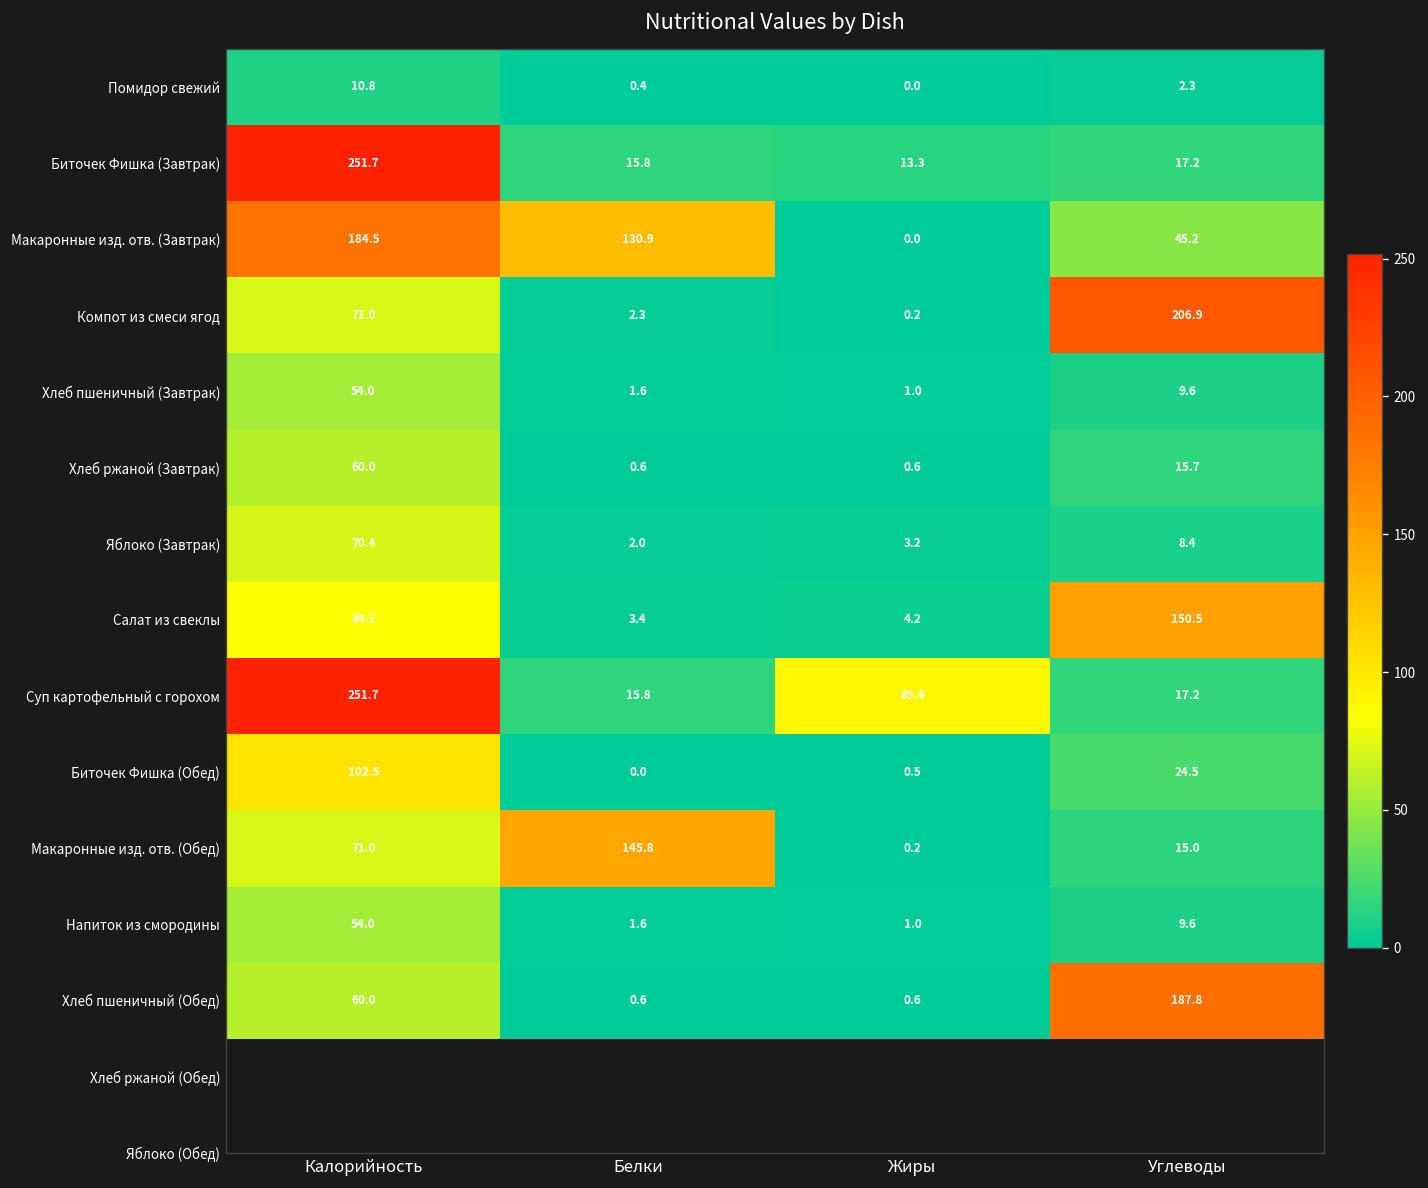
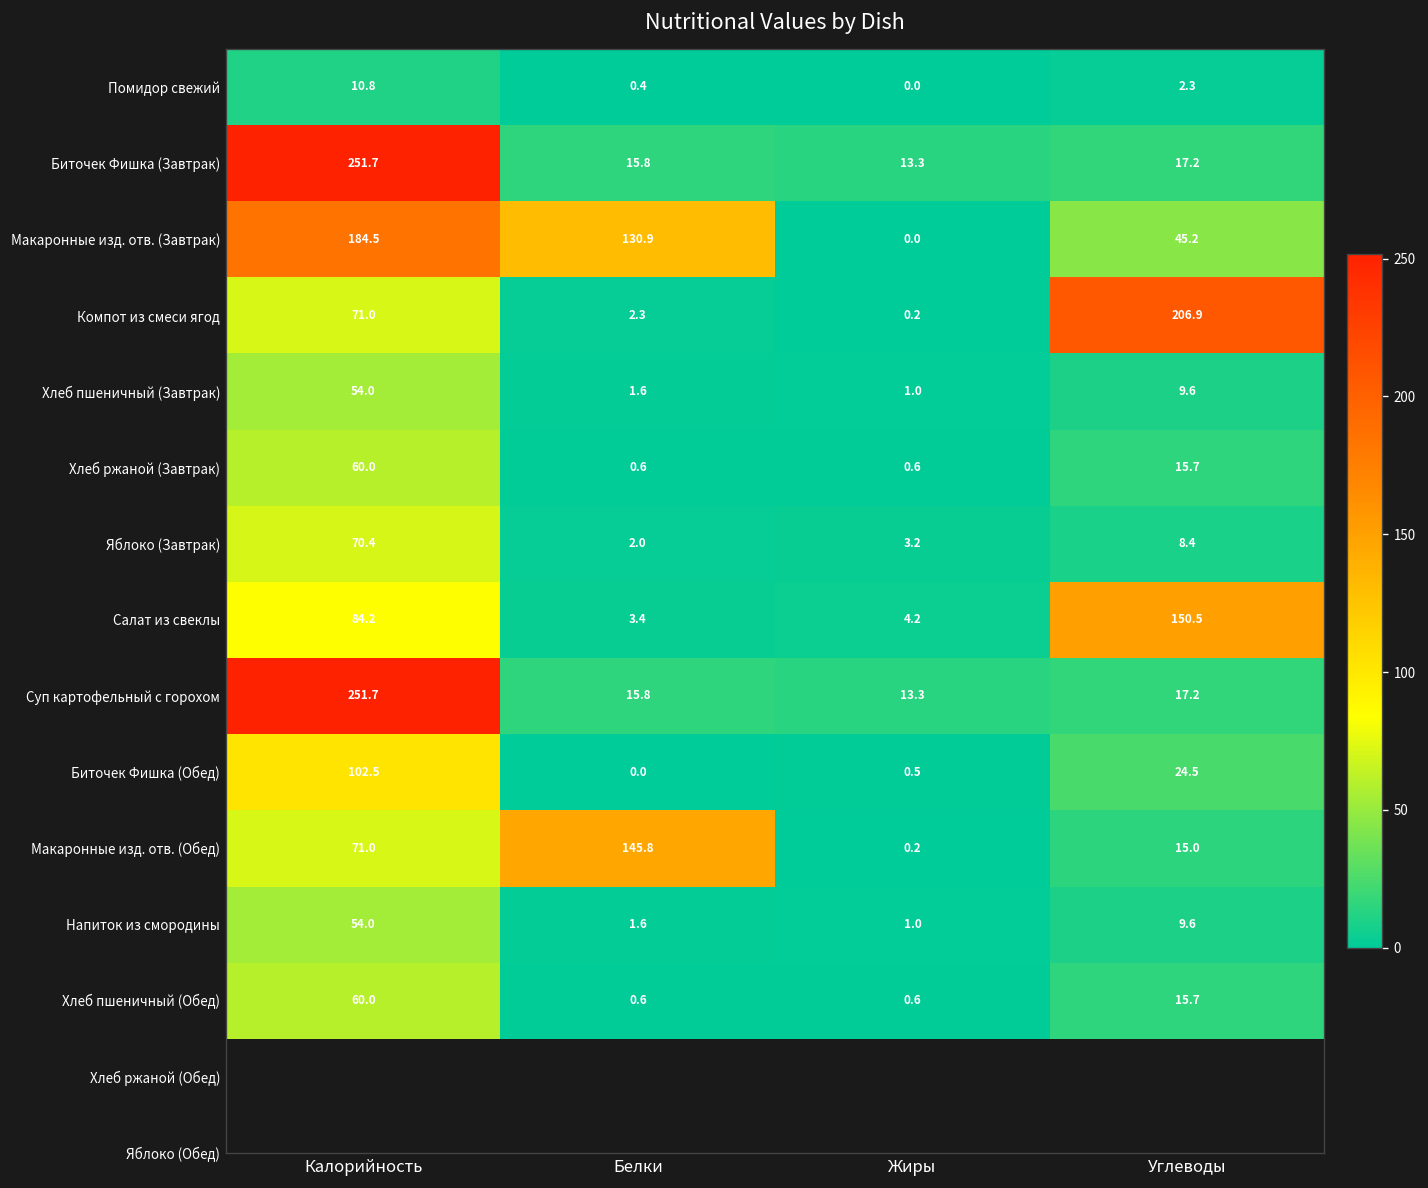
Суп картофельный с горохом, Жиры: 89.4 -> 13.3
Хлеб пшеничный (Обед), Углеводы: 187.8 -> 15.7
